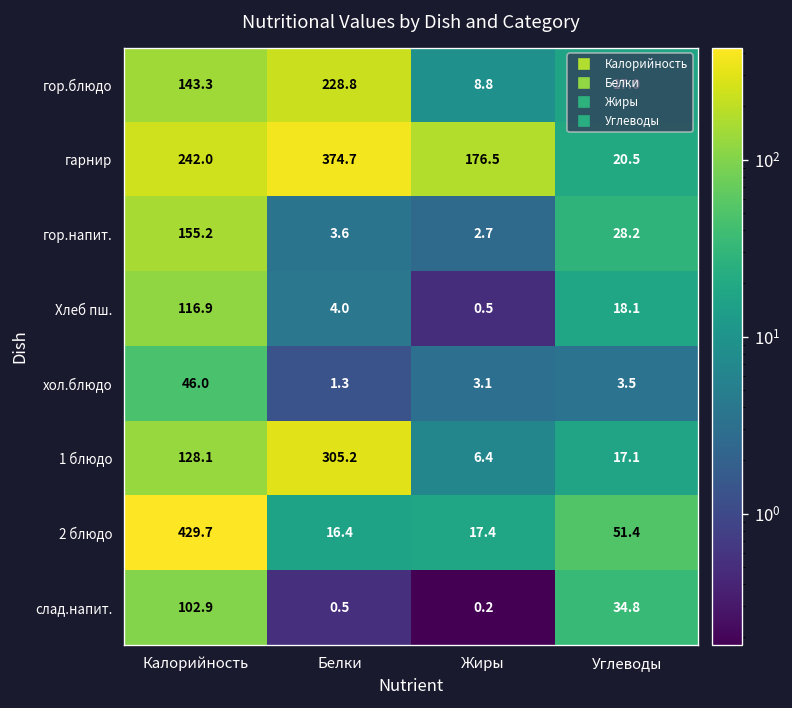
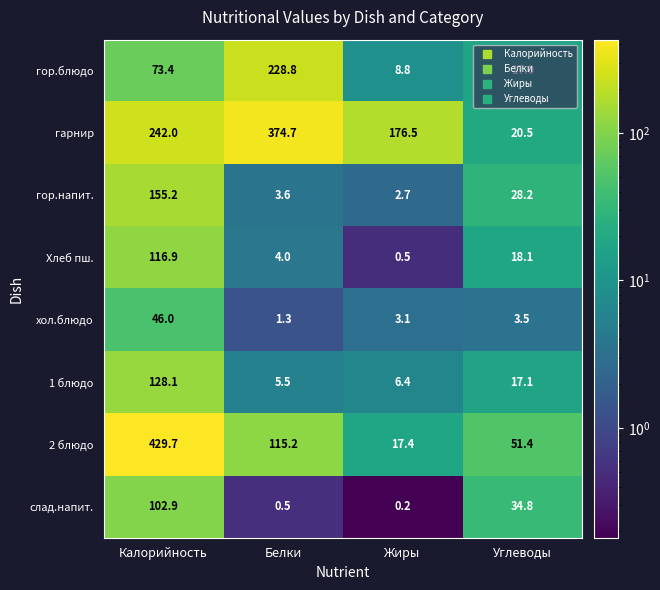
гор.блюдо, Калорийность: 143.3 -> 73.4
1 блюдо, Белки: 305.2 -> 5.5
2 блюдо, Белки: 16.4 -> 115.2
